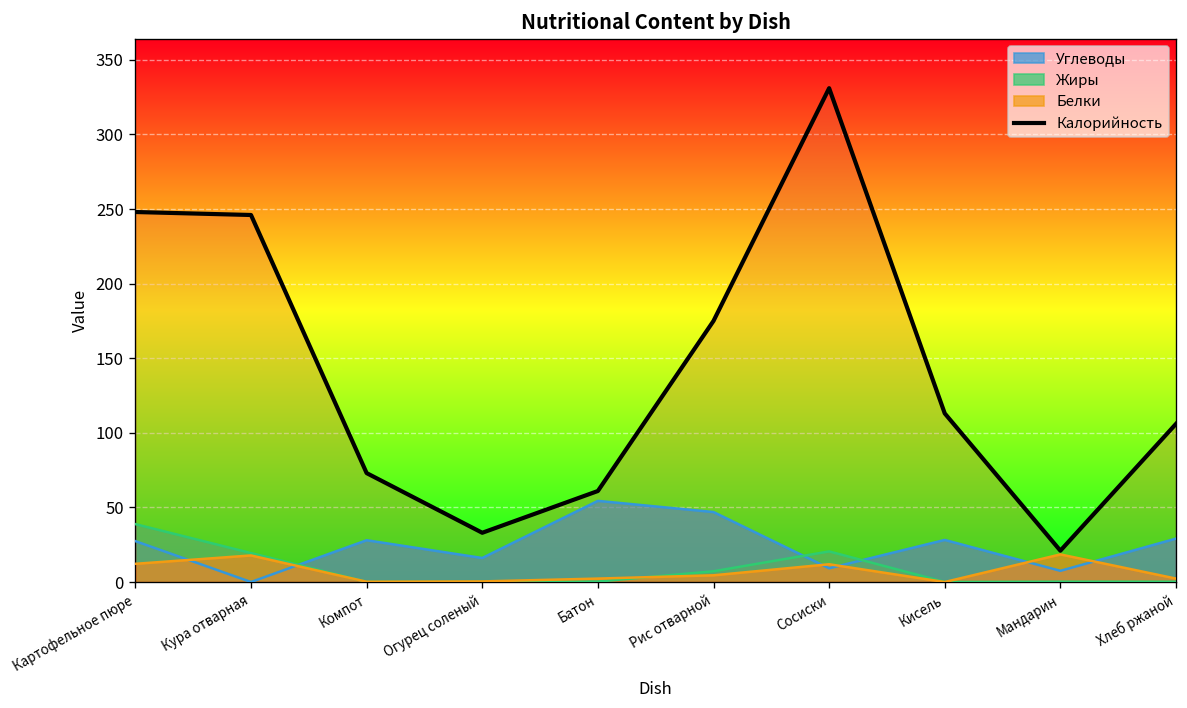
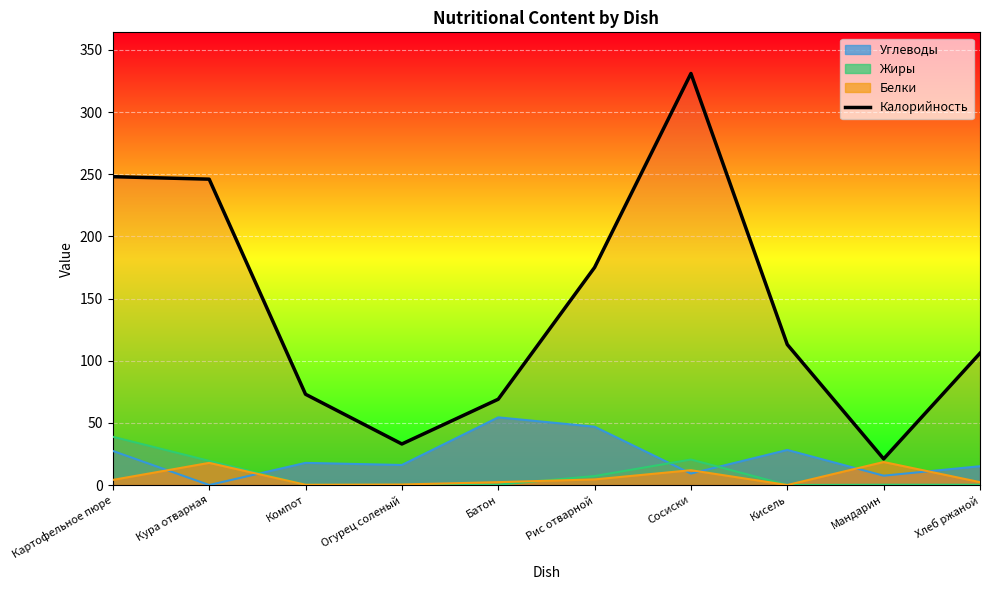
Белки, Картофельное пюре: 12 -> 4
Углеводы, Компот: 28 -> 18
Калорийность, Батон: 61 -> 69
Углеводы, Хлеб ржаной: 29 -> 15
